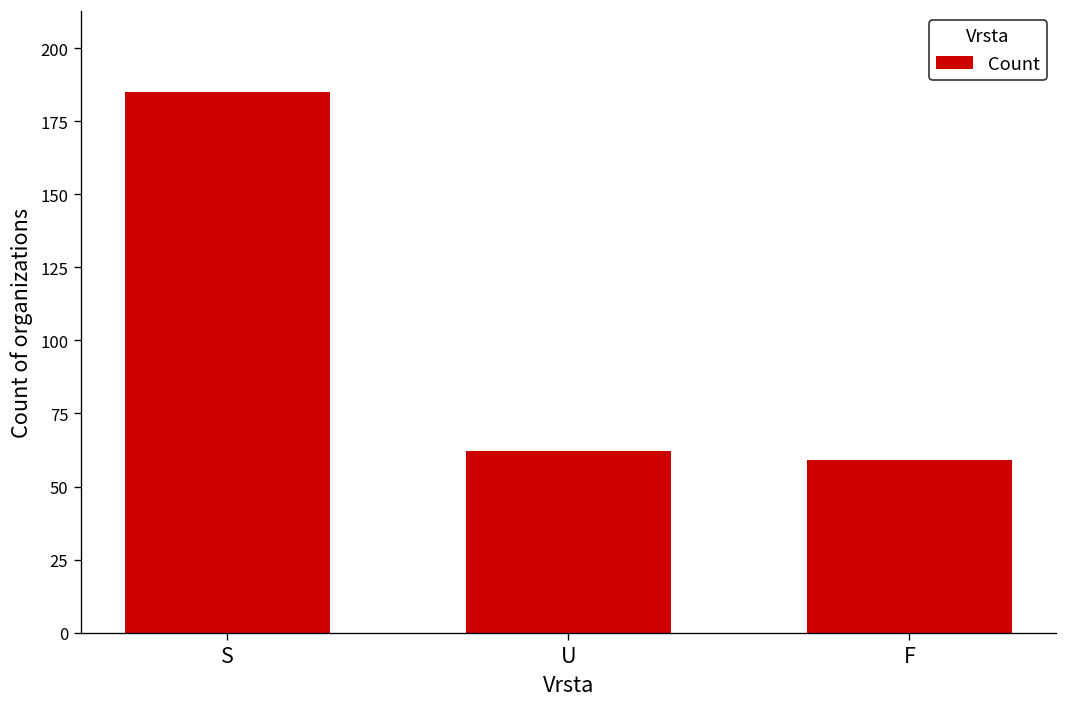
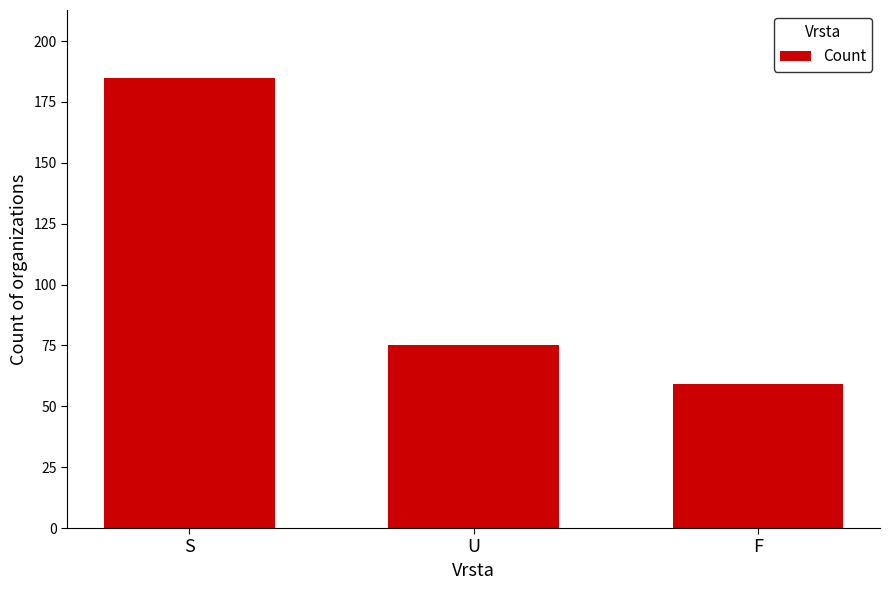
U: 62 -> 75
